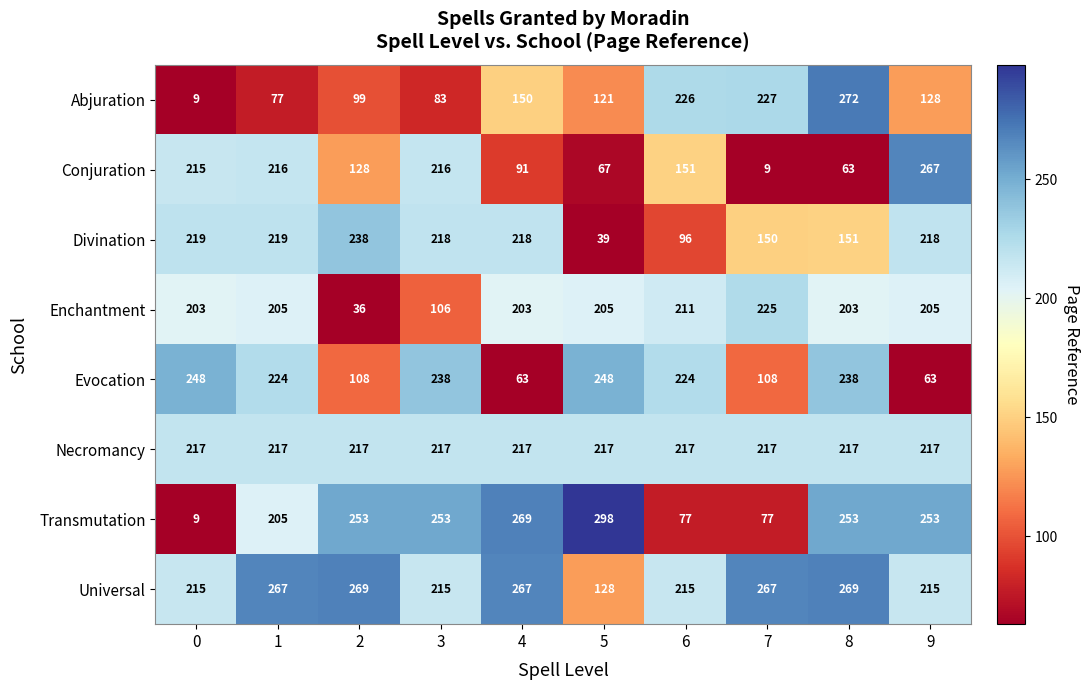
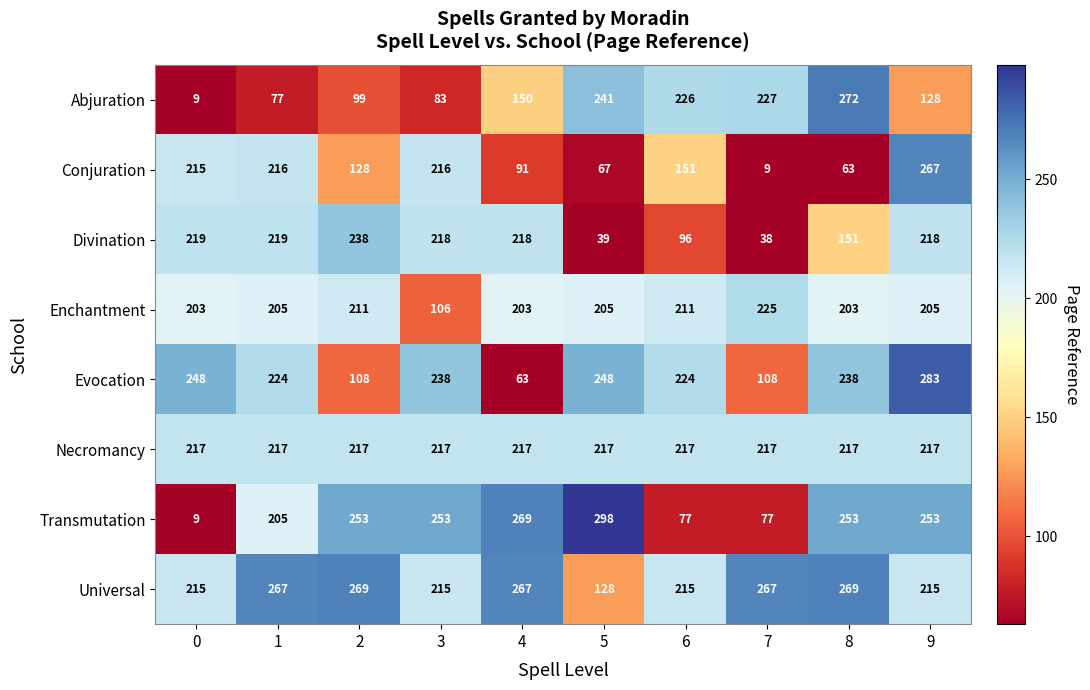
Abjuration, 5: 121 -> 241
Divination, 7: 150 -> 38
Enchantment, 2: 36 -> 211
Evocation, 9: 63 -> 283
